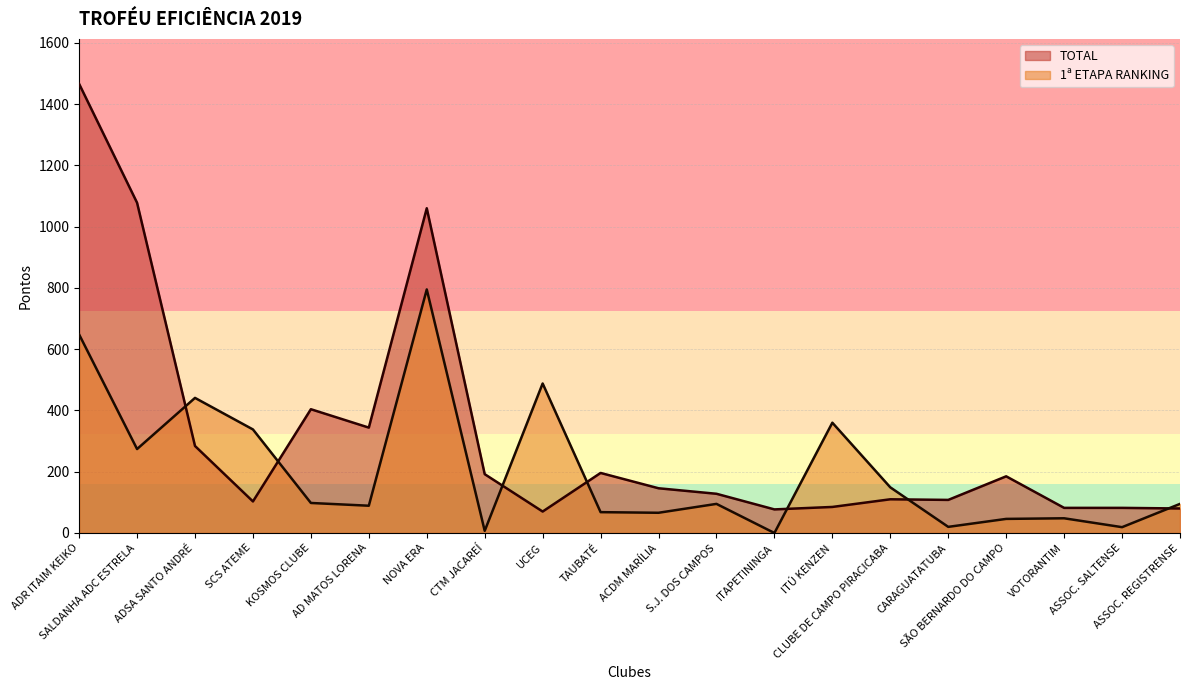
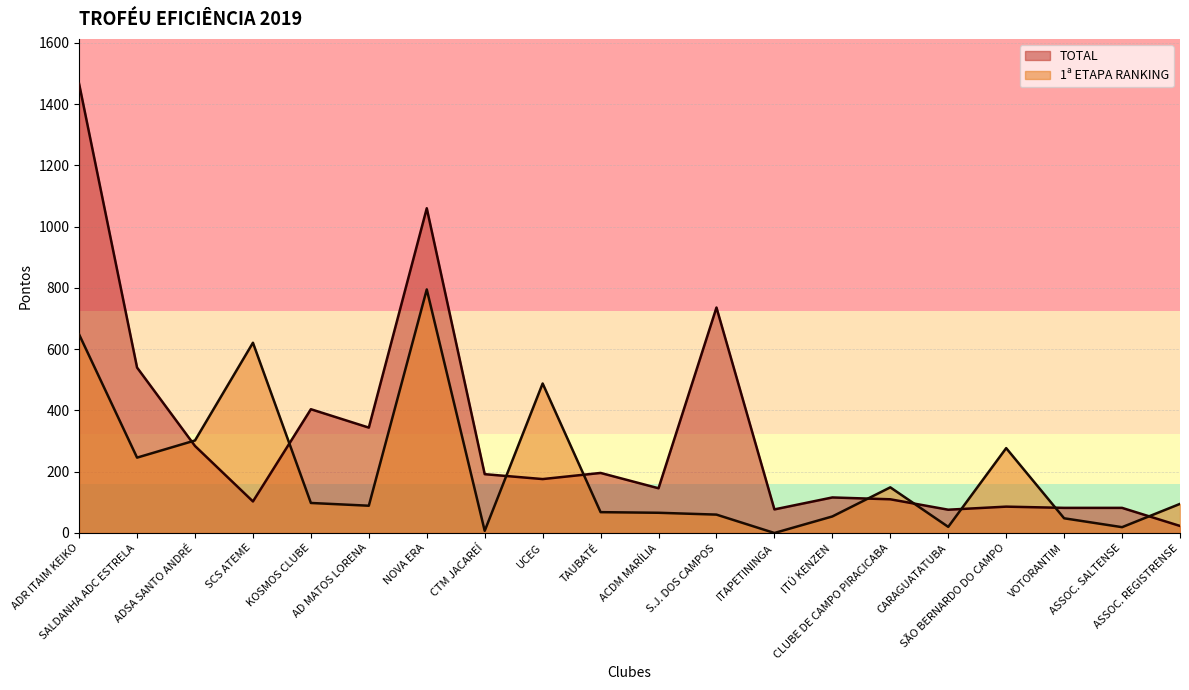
TOTAL, SALDANHA ADC ESTRELA: 1080 -> 540
1ª ETAPA RANKING, SALDANHA ADC ESTRELA: 270 -> 250
1ª ETAPA RANKING, ADSA SANTO ANDRÉ: 440 -> 300
1ª ETAPA RANKING, SCS ATEME: 340 -> 620
TOTAL, UCEG: 70 -> 180
TOTAL, S.J. DOS CAMPOS: 130 -> 740
1ª ETAPA RANKING, S.J. DOS CAMPOS: 100 -> 60
TOTAL, ITÚ KENZEN: 90 -> 120
1ª ETAPA RANKING, ITÚ KENZEN: 360 -> 50
TOTAL, CARAGUATATUBA: 110 -> 80
TOTAL, SÃO BERNARDO DO CAMPO: 190 -> 90
1ª ETAPA RANKING, SÃO BERNARDO DO CAMPO: 50 -> 280
TOTAL, ASSOC. REGISTRENSE: 80 -> 20
